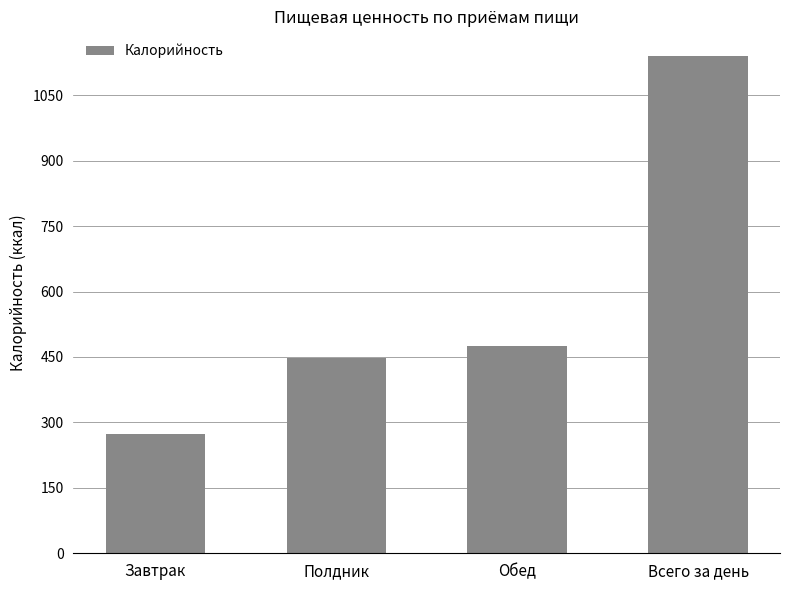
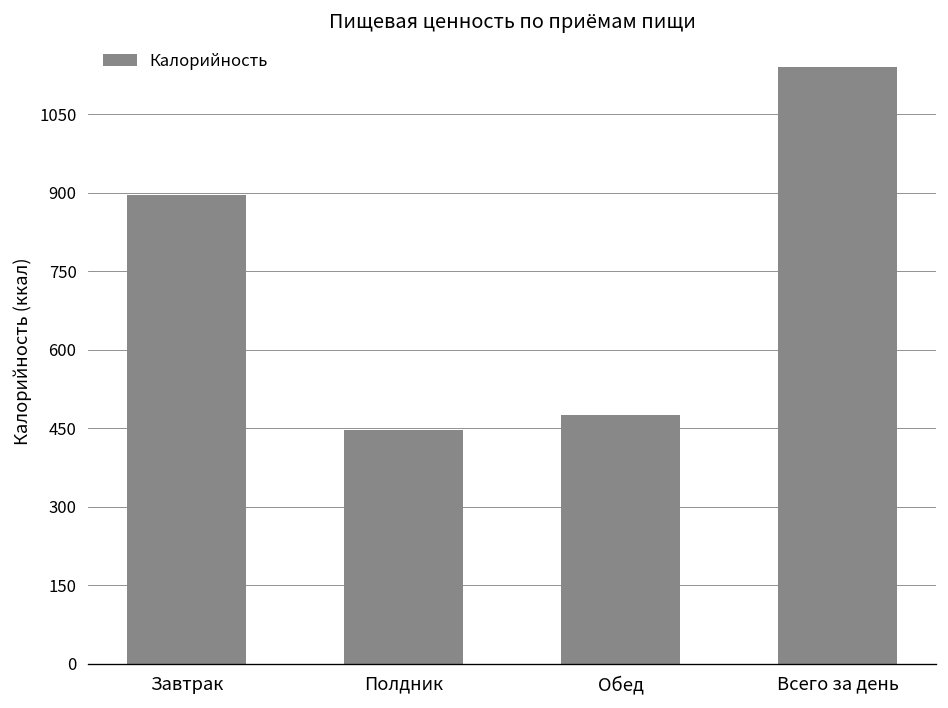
Завтрак: 270 -> 900
